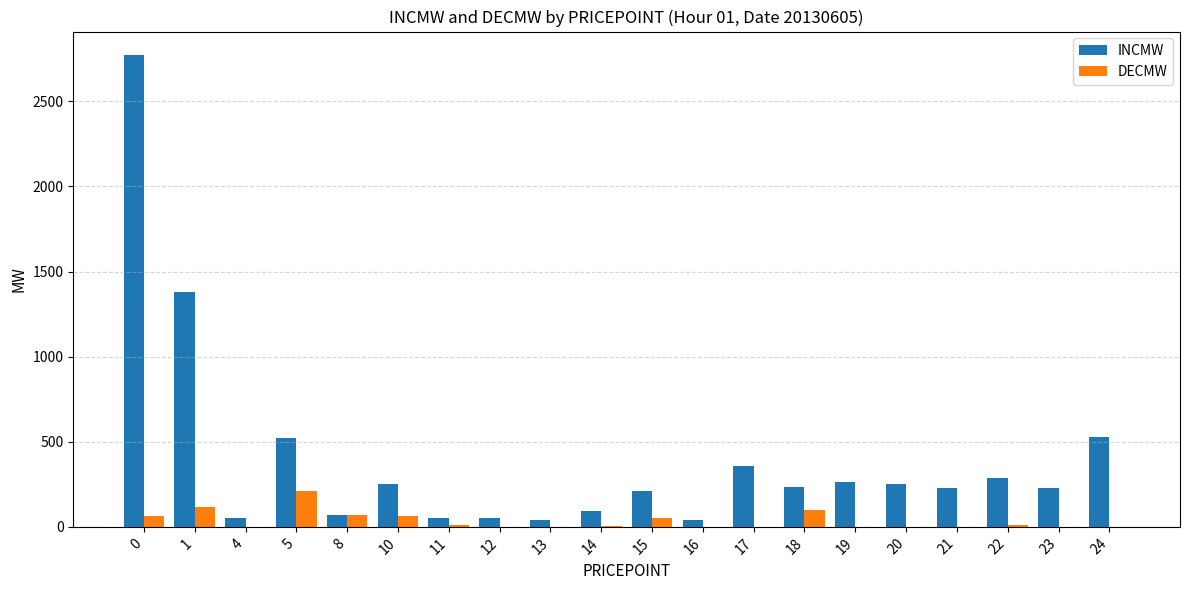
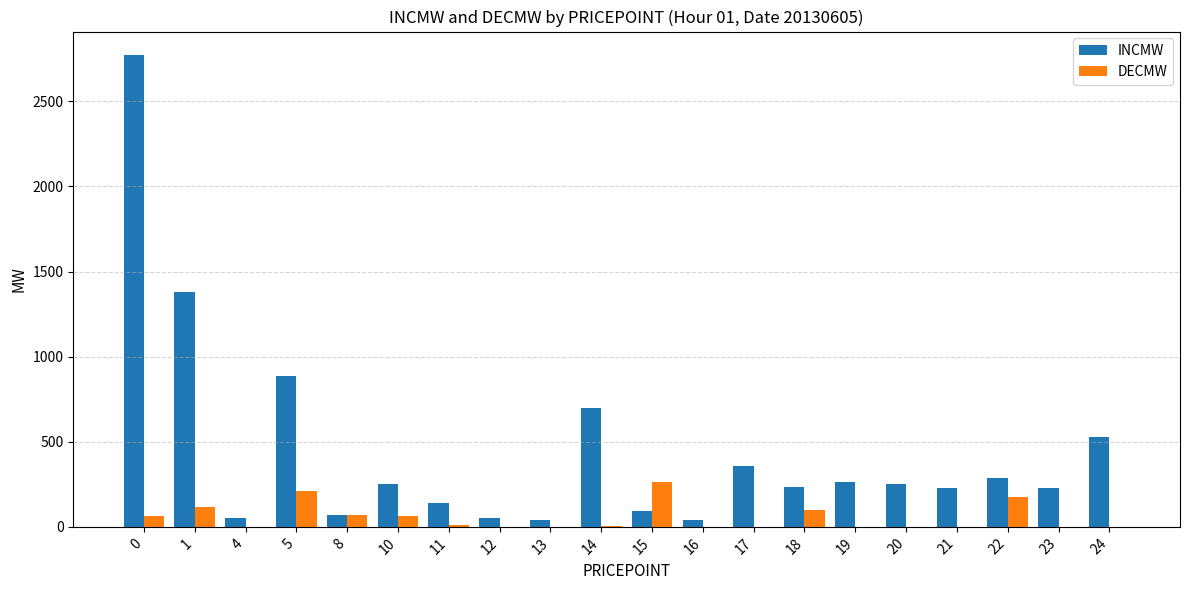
INCMW, 5: 520 -> 890
INCMW, 11: 50 -> 140
INCMW, 14: 100 -> 700
INCMW, 15: 210 -> 90
DECMW, 15: 50 -> 270
DECMW, 22: 10 -> 180
